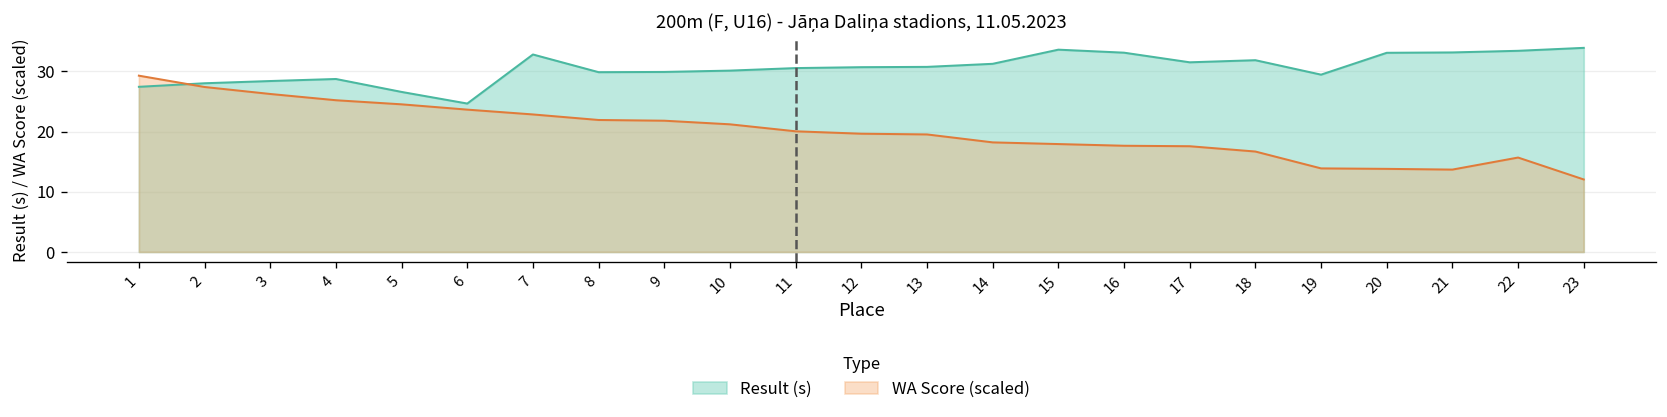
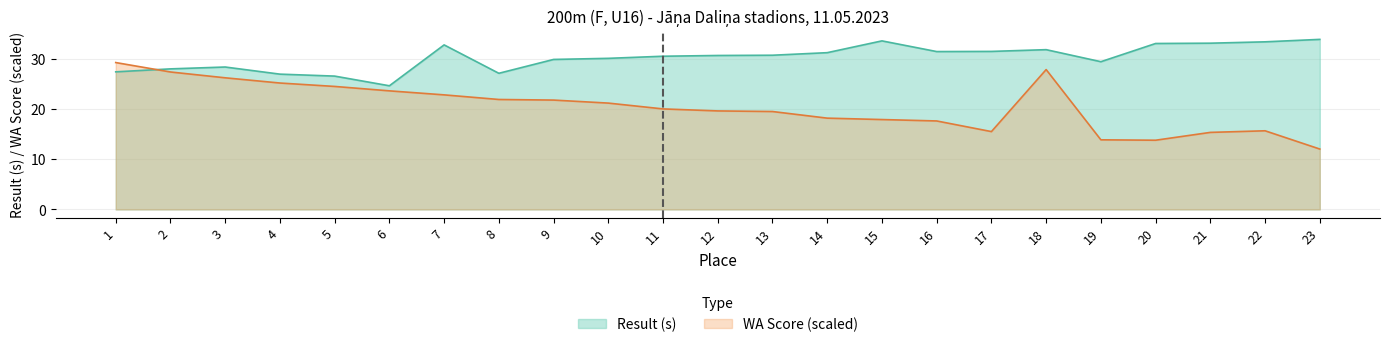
Result (s), 4: 29 -> 27
Result (s), 8: 30 -> 27
Result (s), 16: 33 -> 31
WA Score (scaled), 17: 18 -> 16
WA Score (scaled), 18: 17 -> 28
WA Score (scaled), 21: 14 -> 15
